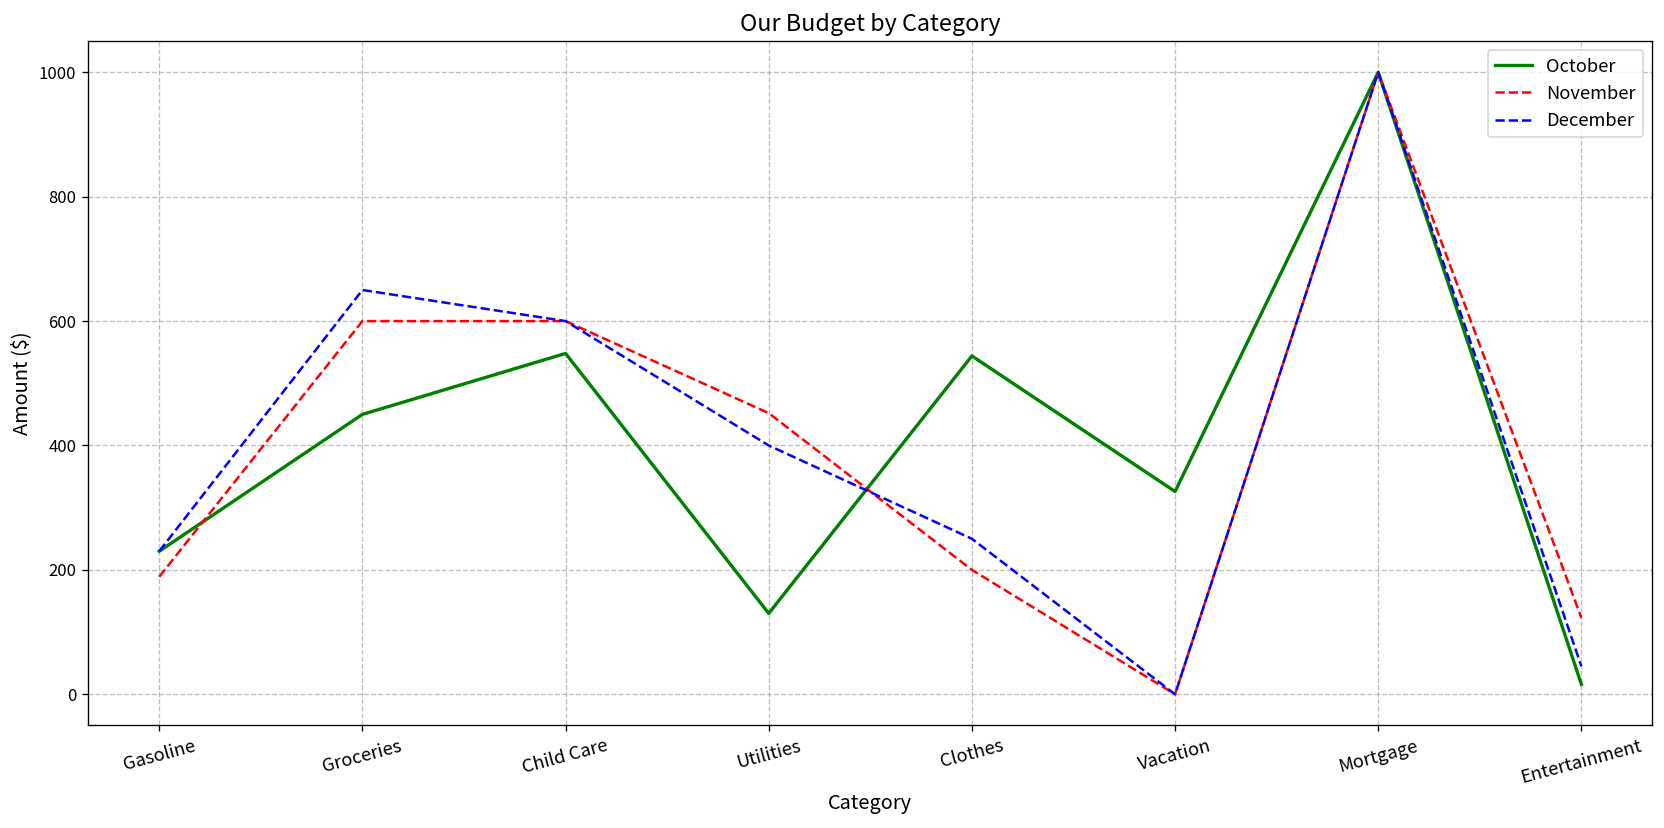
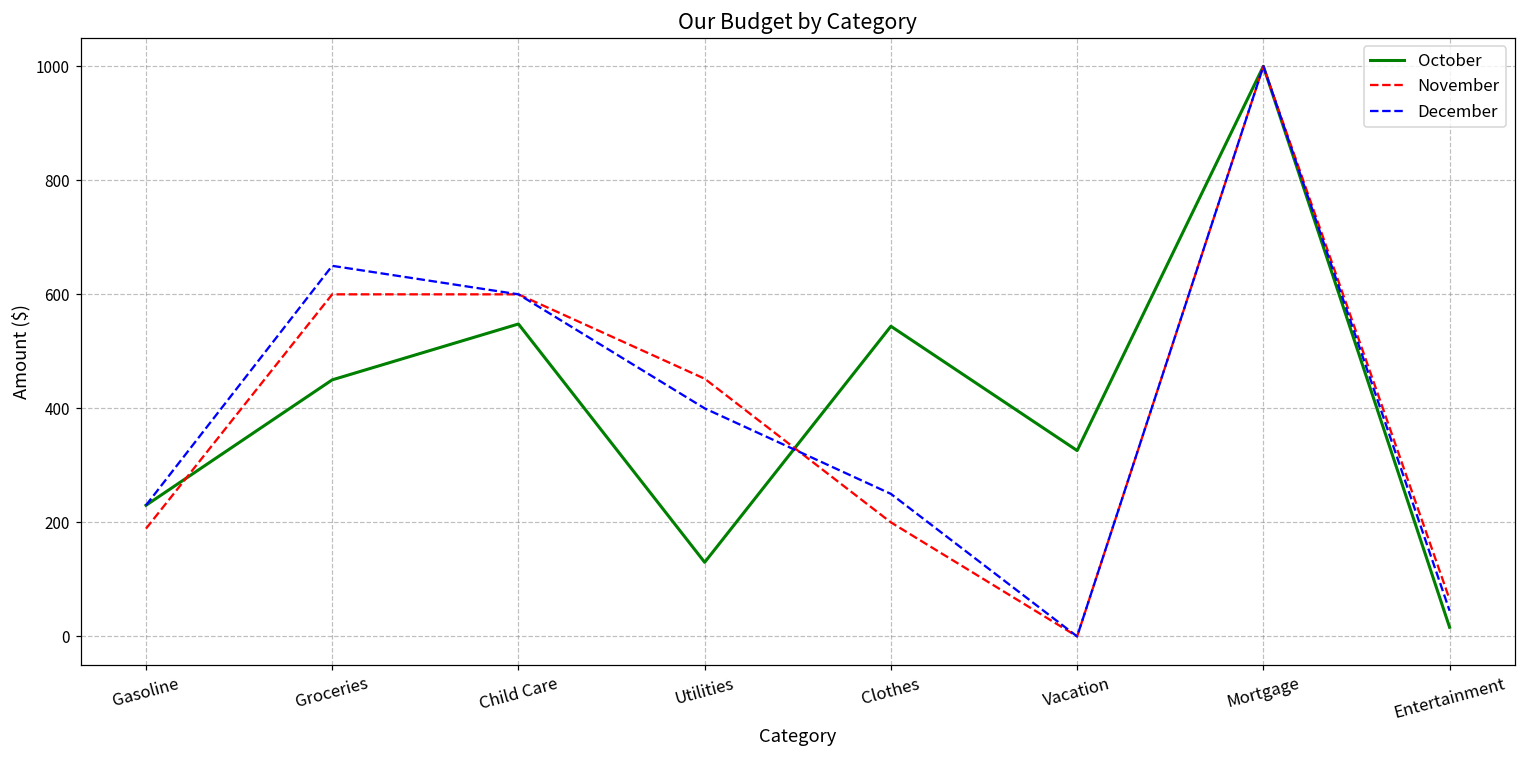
November, Entertainment: 120 -> 70
